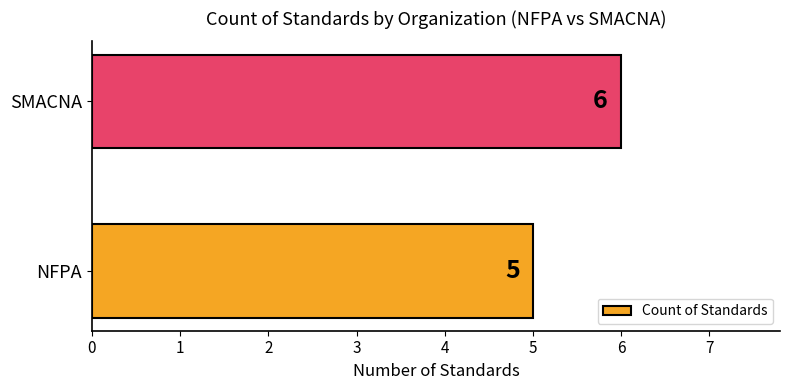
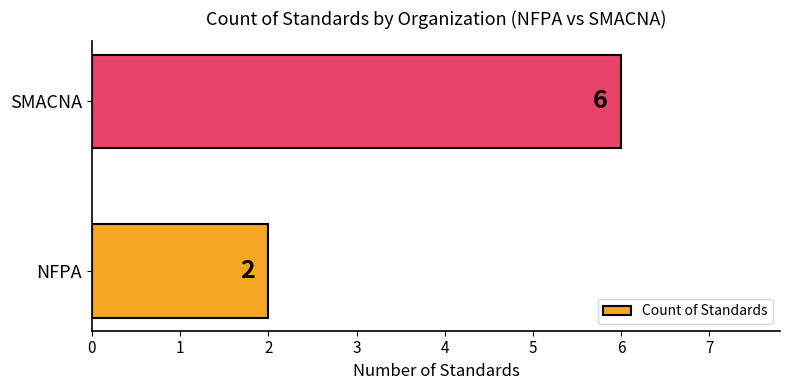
NFPA: 5 -> 2
